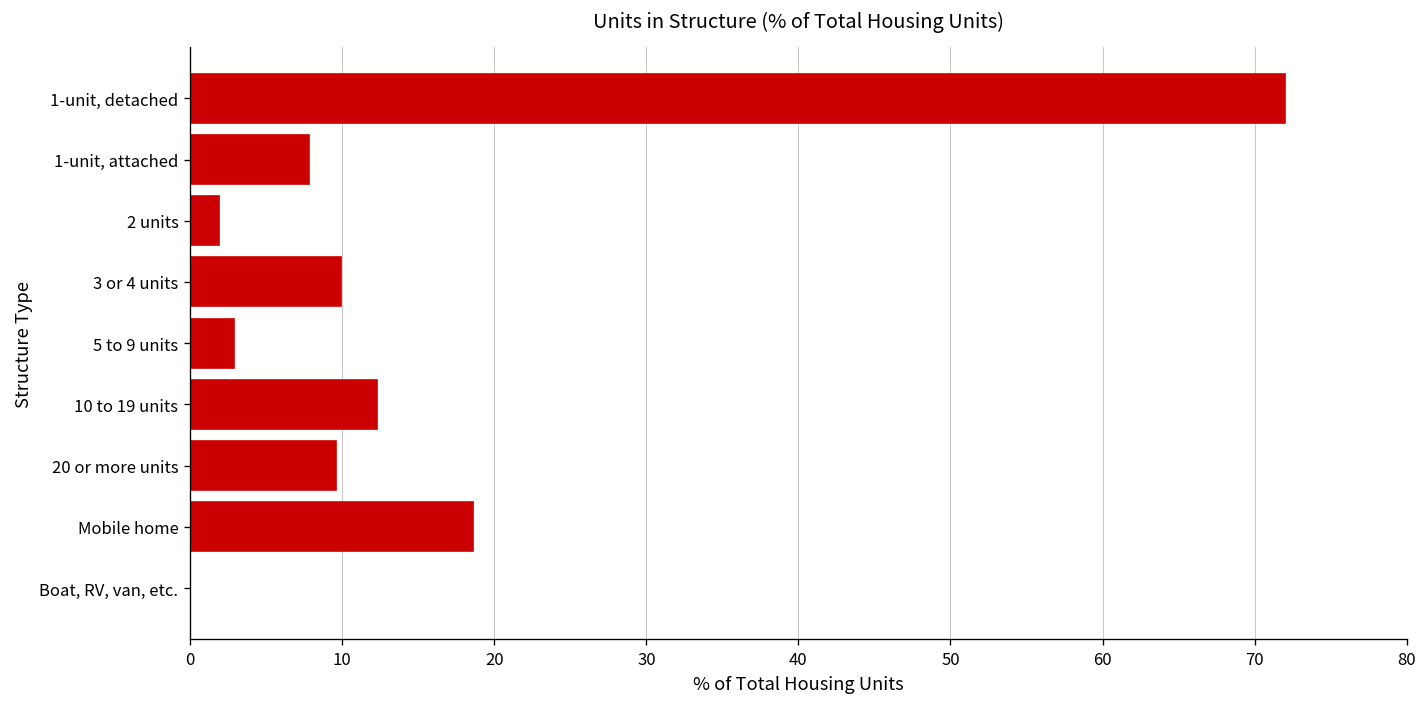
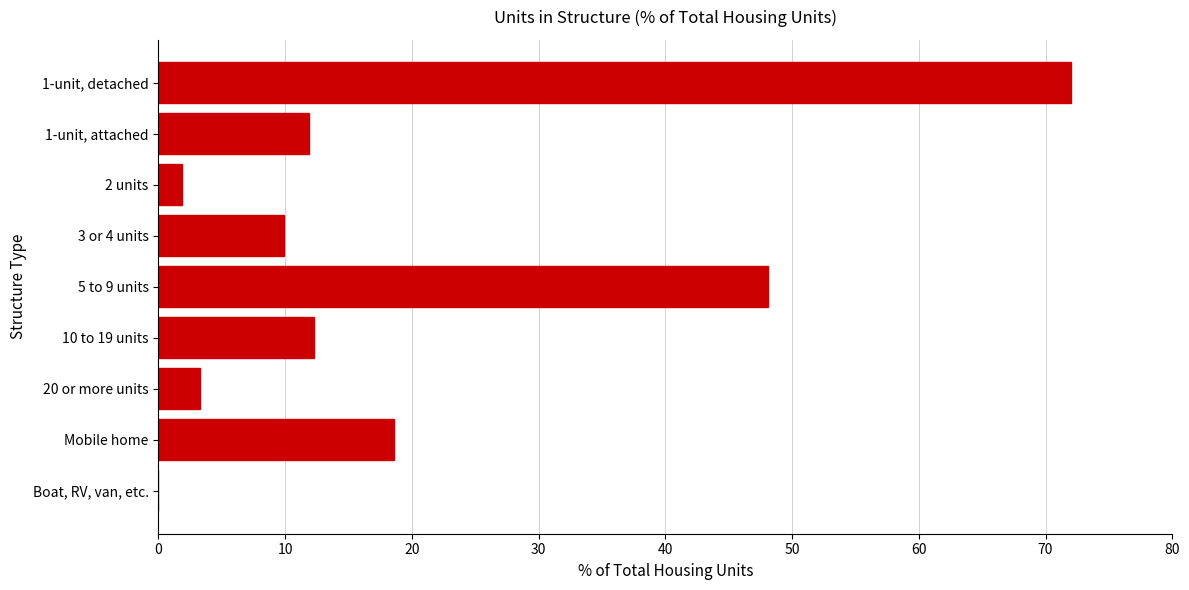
1-unit, attached: 7.8 -> 11.9
5 to 9 units: 2.9 -> 48.1
20 or more units: 9.6 -> 3.3
